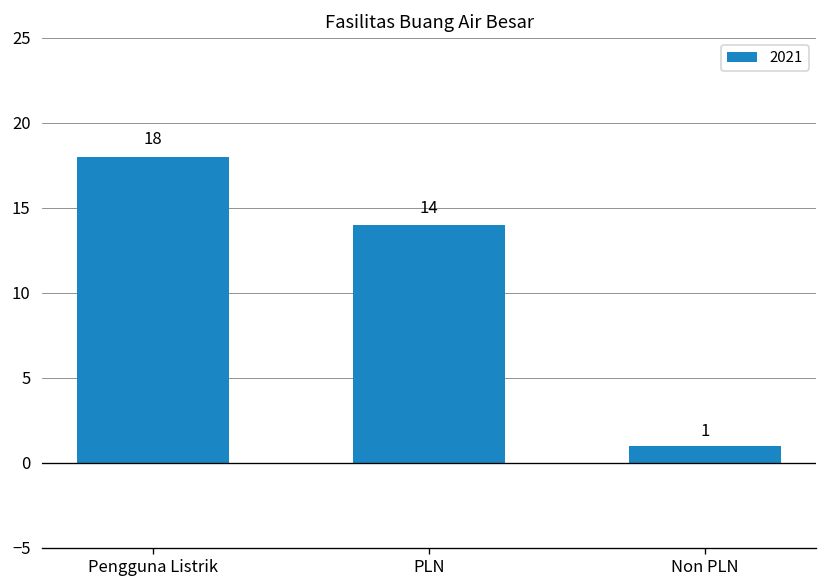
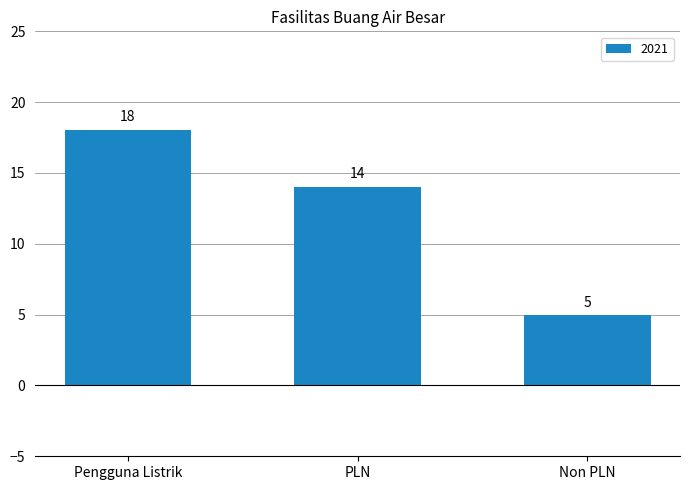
Non PLN: 1 -> 5
